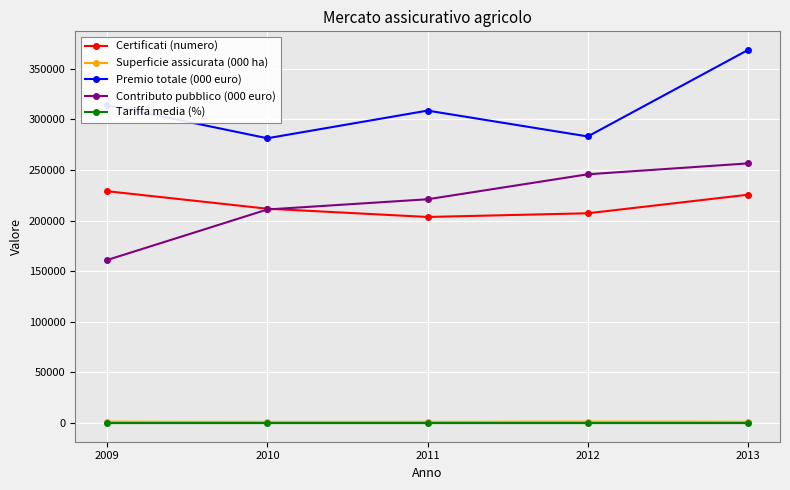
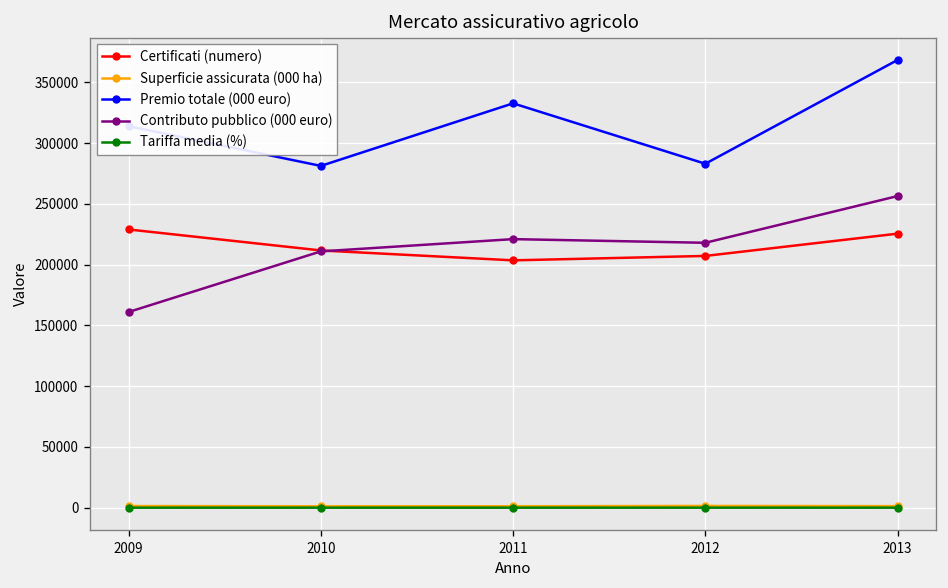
Premio totale (000 euro), 2011: 309000 -> 333000
Contributo pubblico (000 euro), 2012: 246000 -> 218000
